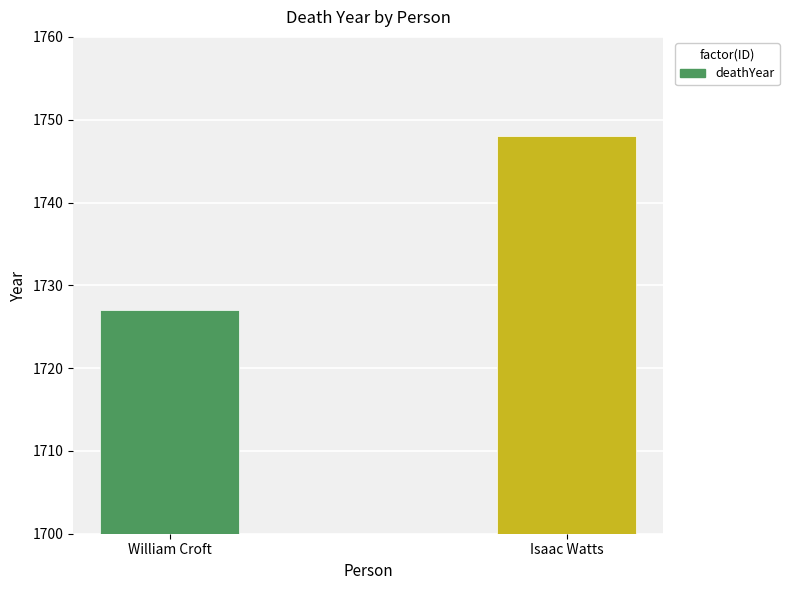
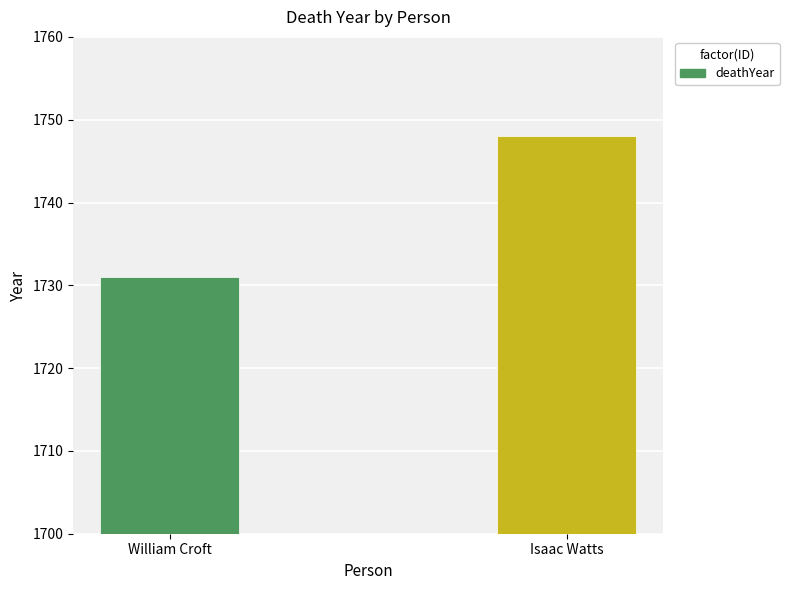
William Croft: 1727 -> 1731
